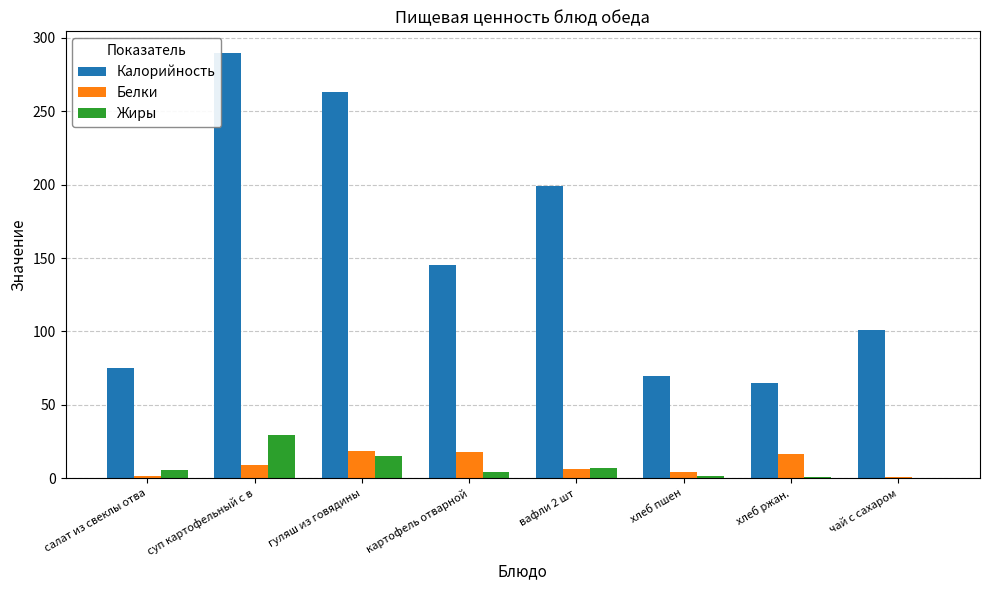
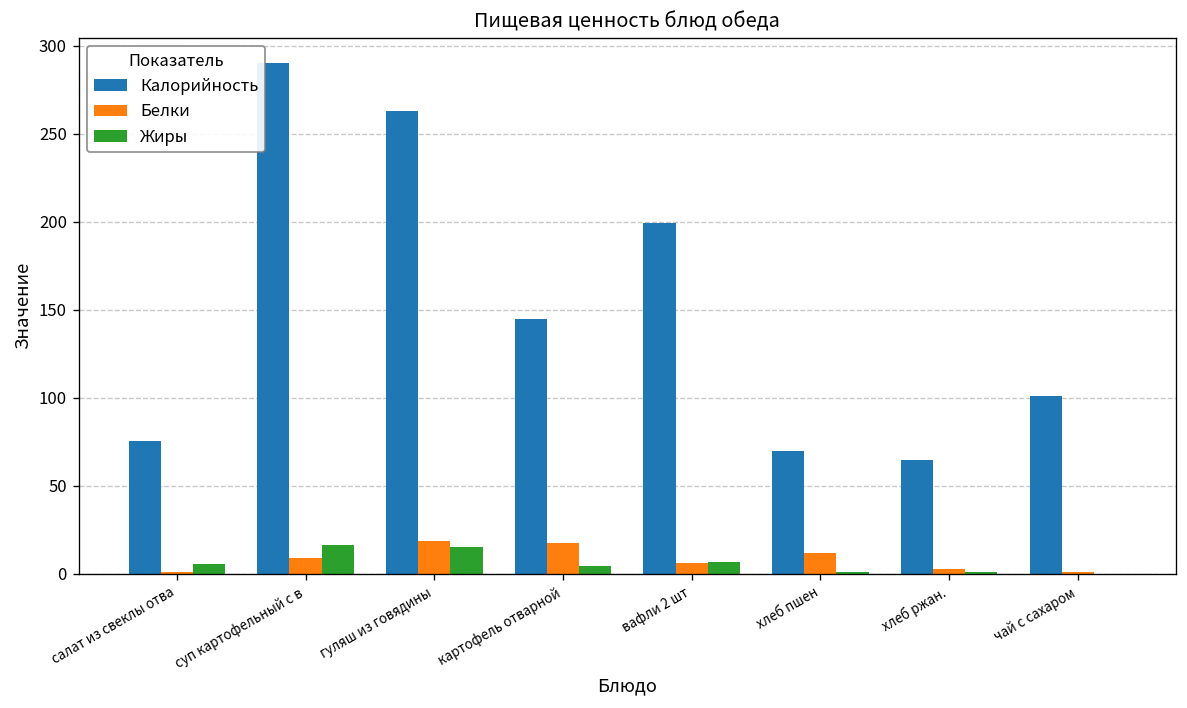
Жиры, суп картофельный с в: 30 -> 17
Белки, хлеб пшен: 5 -> 12
Белки, хлеб ржан.: 17 -> 3
